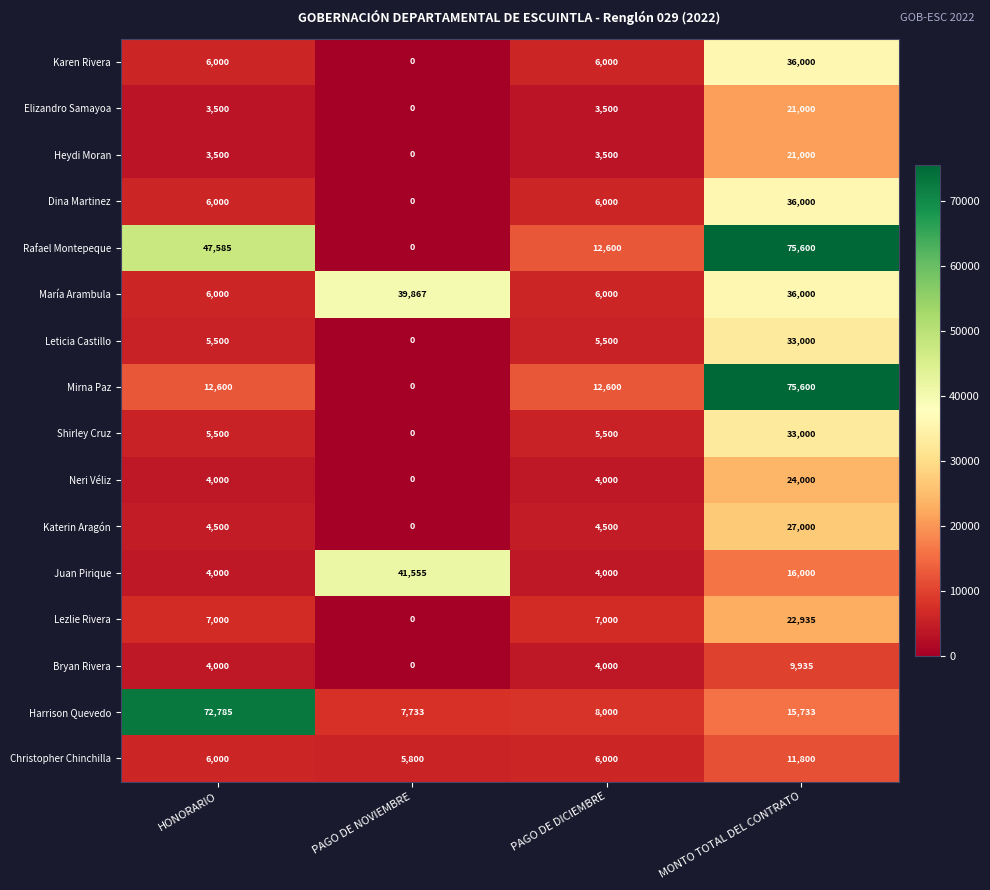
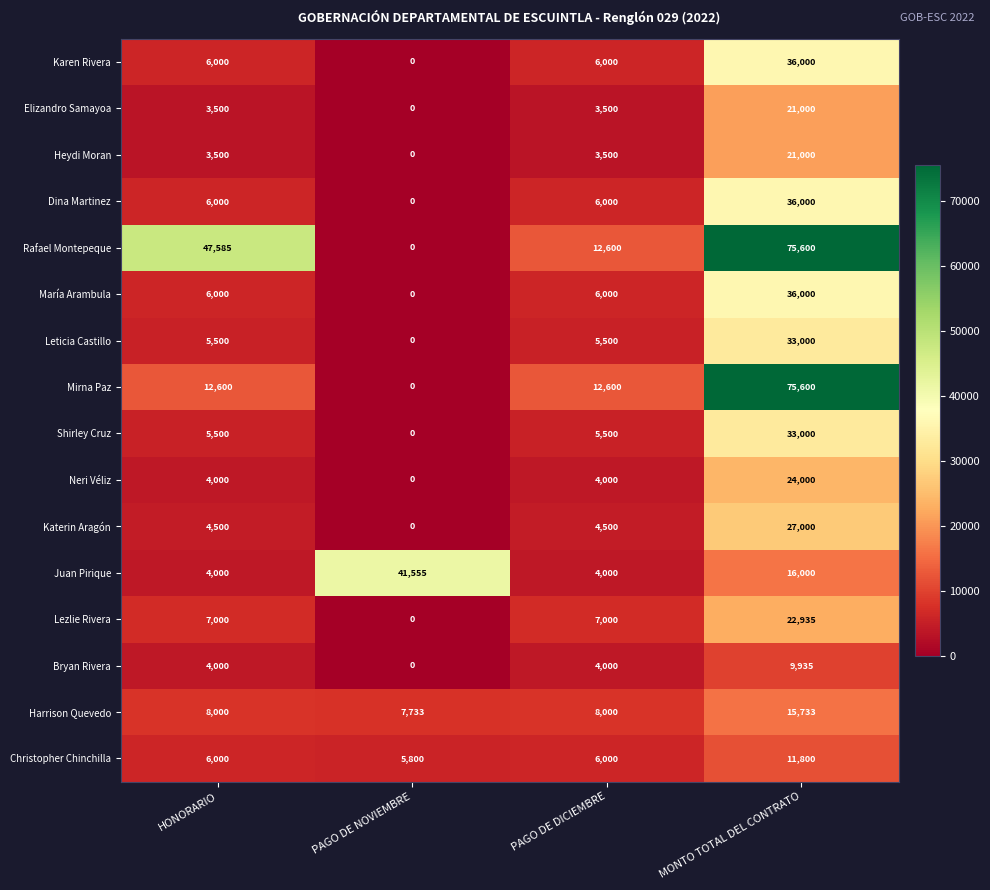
María Arambula, PAGO DE NOVIEMBRE: 39,867 -> 0
Harrison Quevedo, HONORARIO: 72,785 -> 8,000
